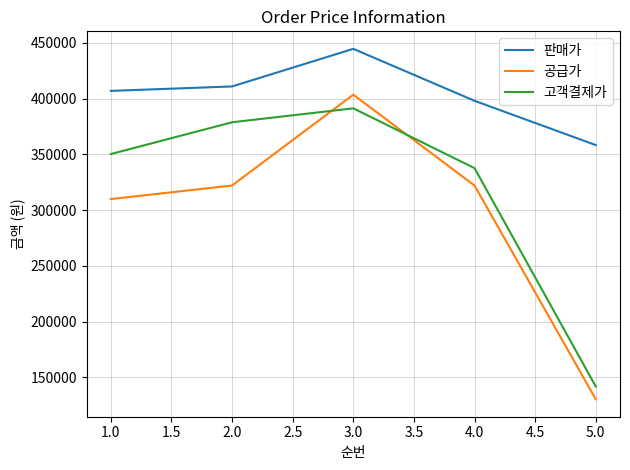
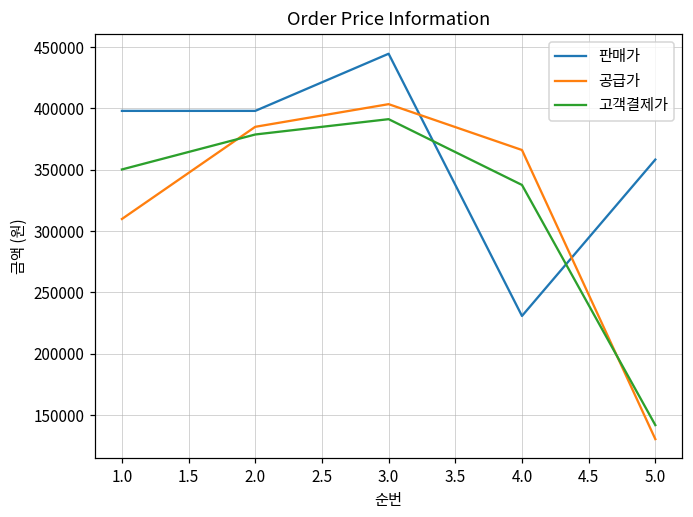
판매가, 1.0: 407000 -> 398000
판매가, 2.0: 411000 -> 398000
공급가, 2.0: 322000 -> 385000
판매가, 4.0: 398000 -> 231000
공급가, 4.0: 322000 -> 366000
